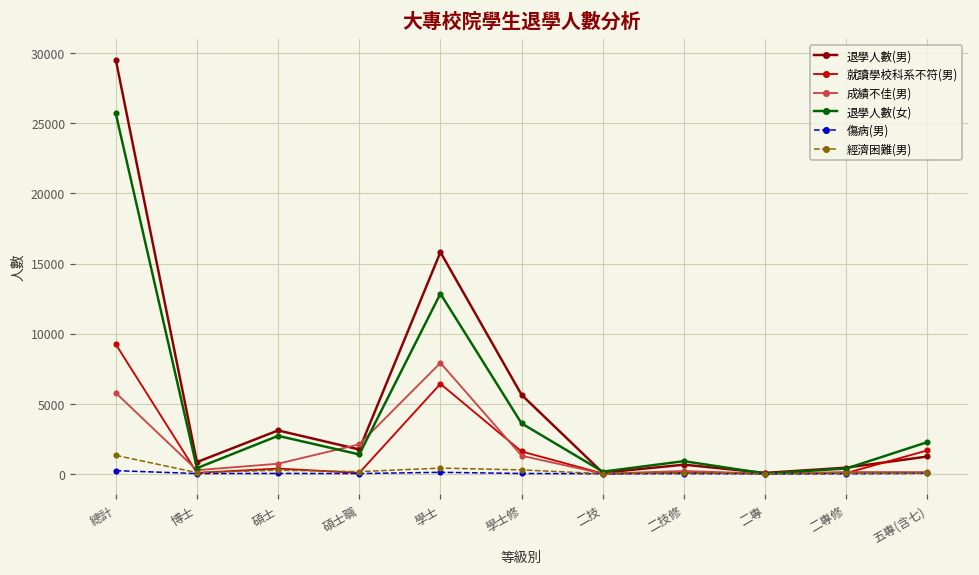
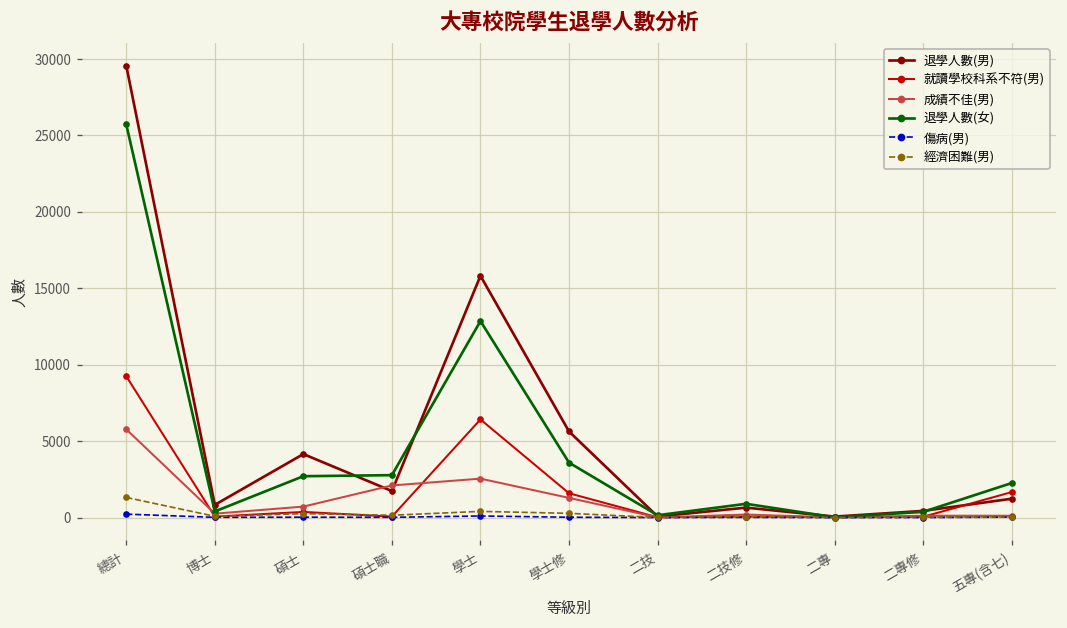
退學人數(男), 碩士: 3100 -> 4200
退學人數(女), 碩士職: 1400 -> 2800
成績不佳(男), 學士: 7900 -> 2500
